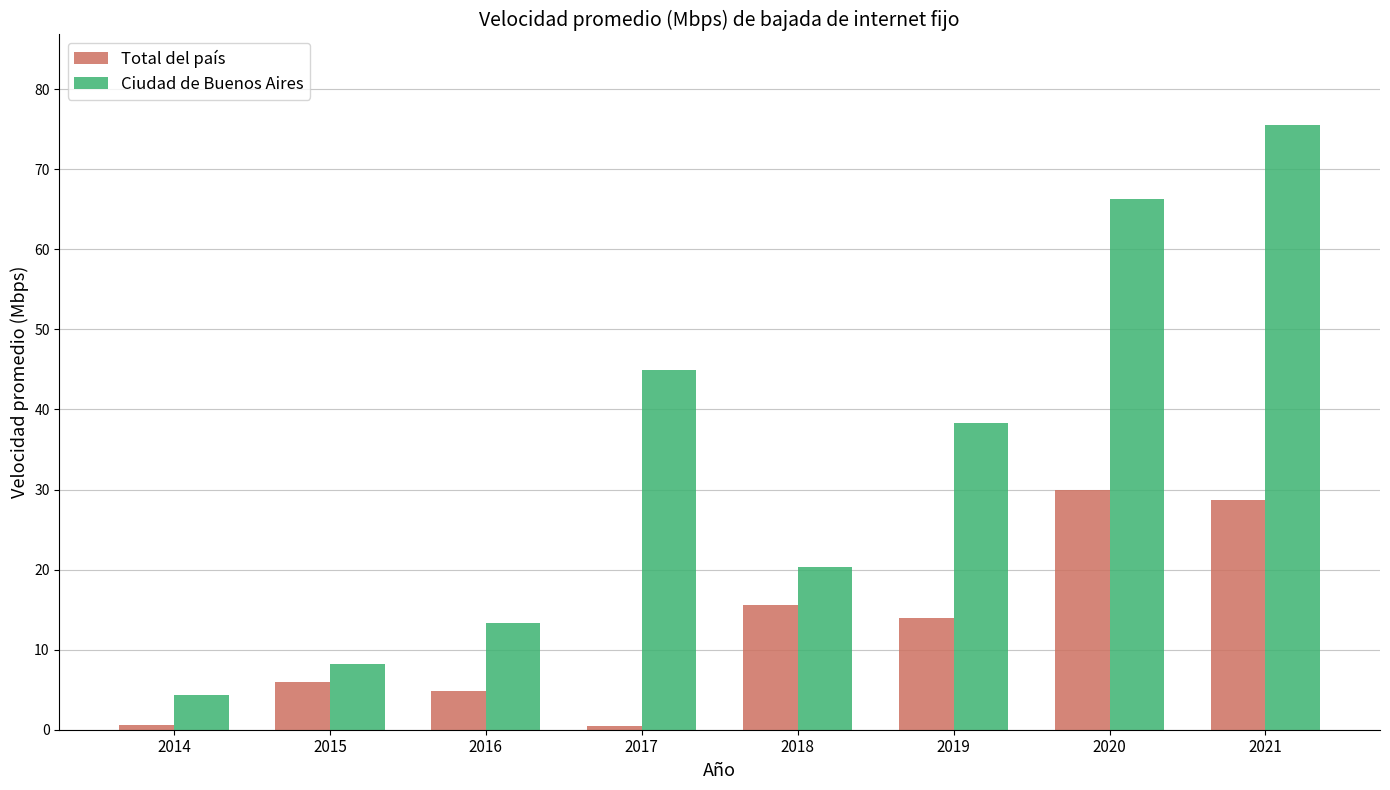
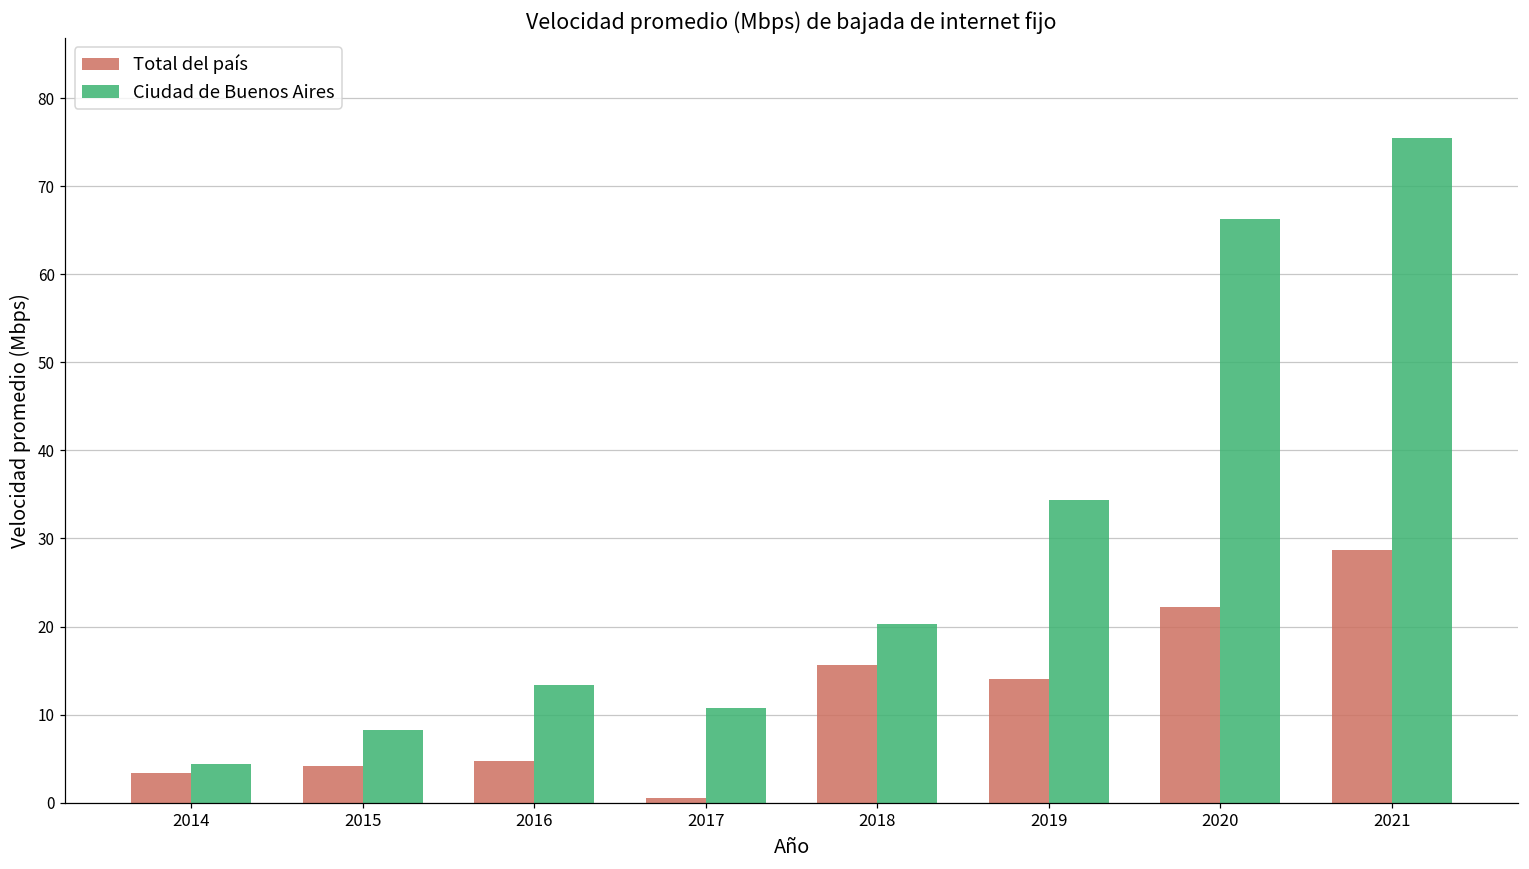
Total del país, 2014: 1 -> 3
Total del país, 2015: 6 -> 4
Ciudad de Buenos Aires, 2017: 45 -> 11
Ciudad de Buenos Aires, 2019: 38 -> 34
Total del país, 2020: 30 -> 22
